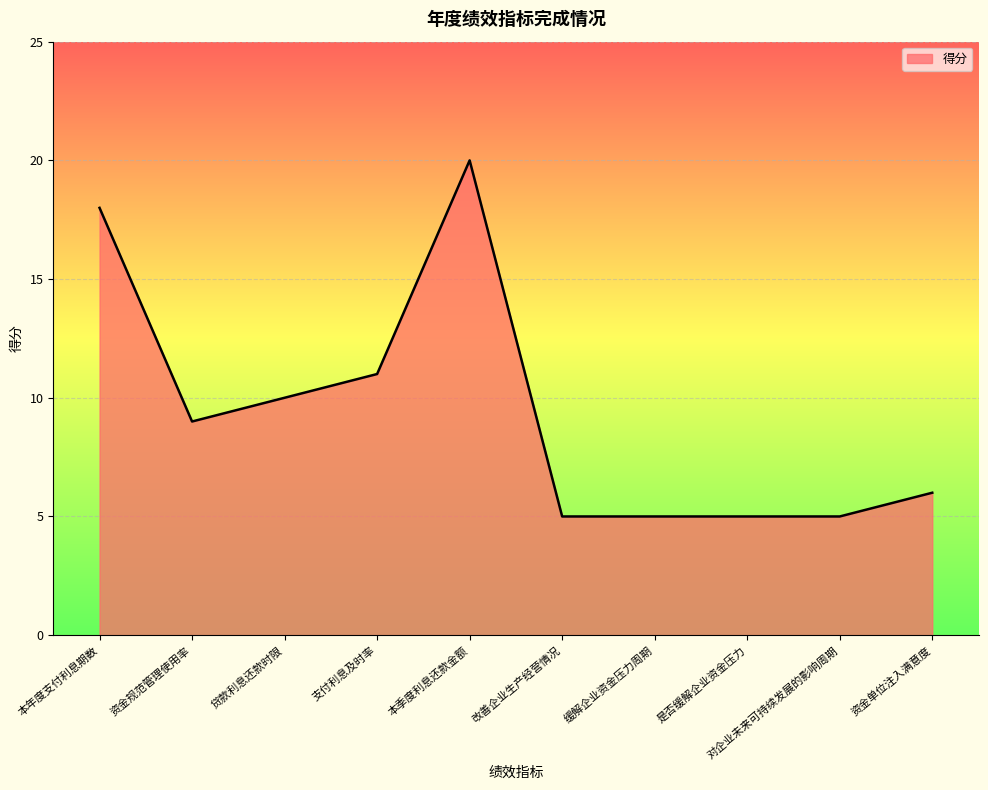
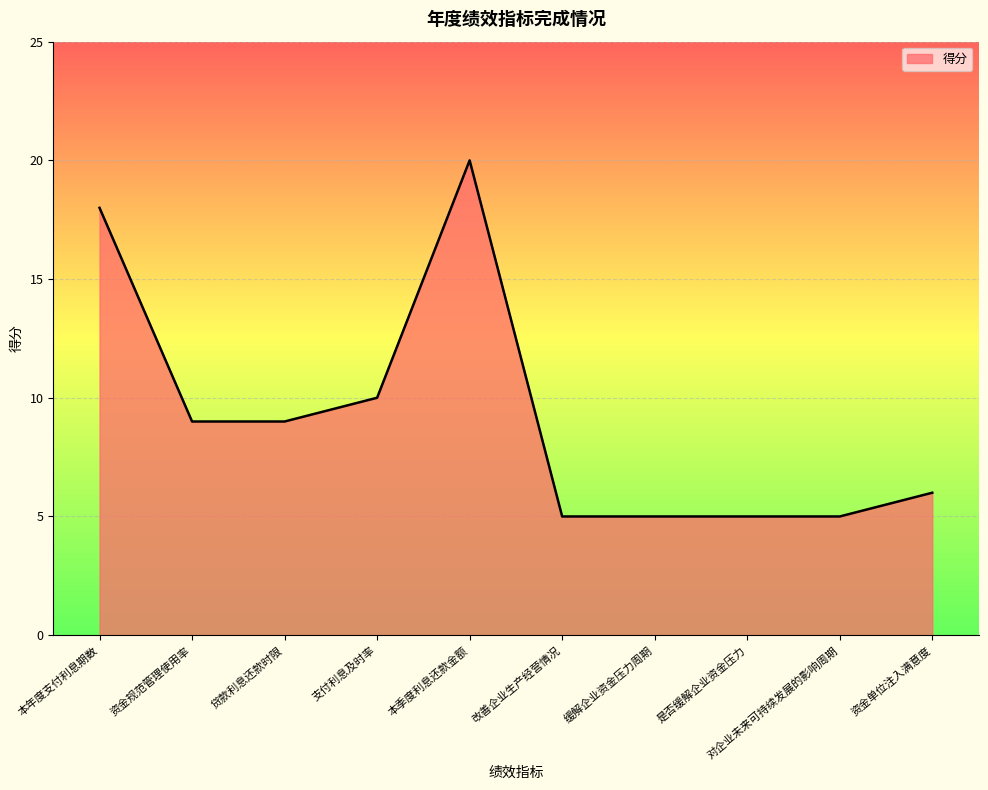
贷款利息还款时限: 10 -> 9
支付利息及时率: 11 -> 10
